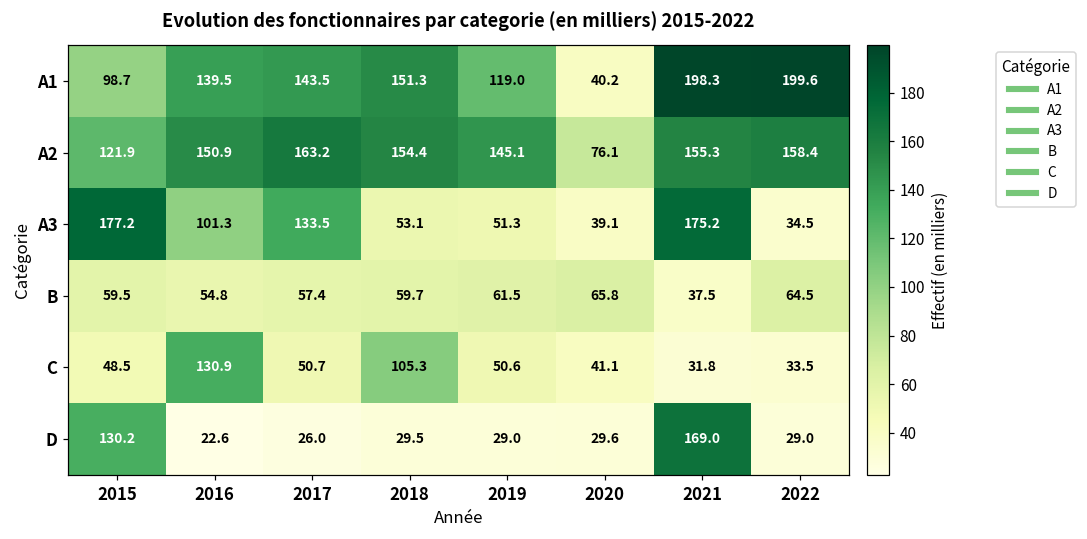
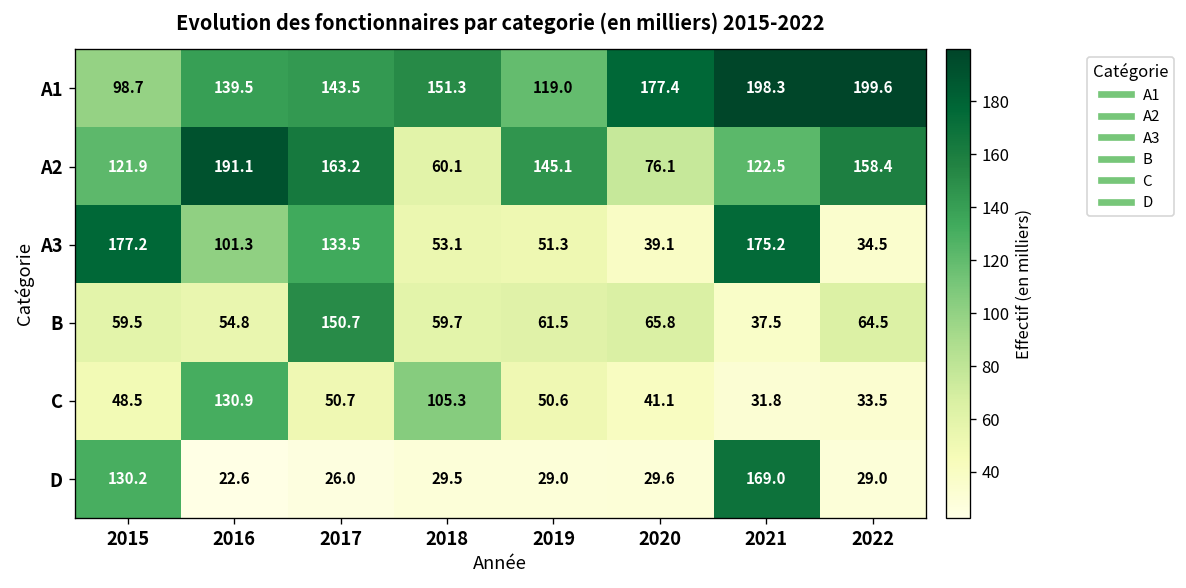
A1, 2020: 40.2 -> 177.4
A2, 2016: 150.9 -> 191.1
A2, 2018: 154.4 -> 60.1
A2, 2021: 155.3 -> 122.5
B, 2017: 57.4 -> 150.7
